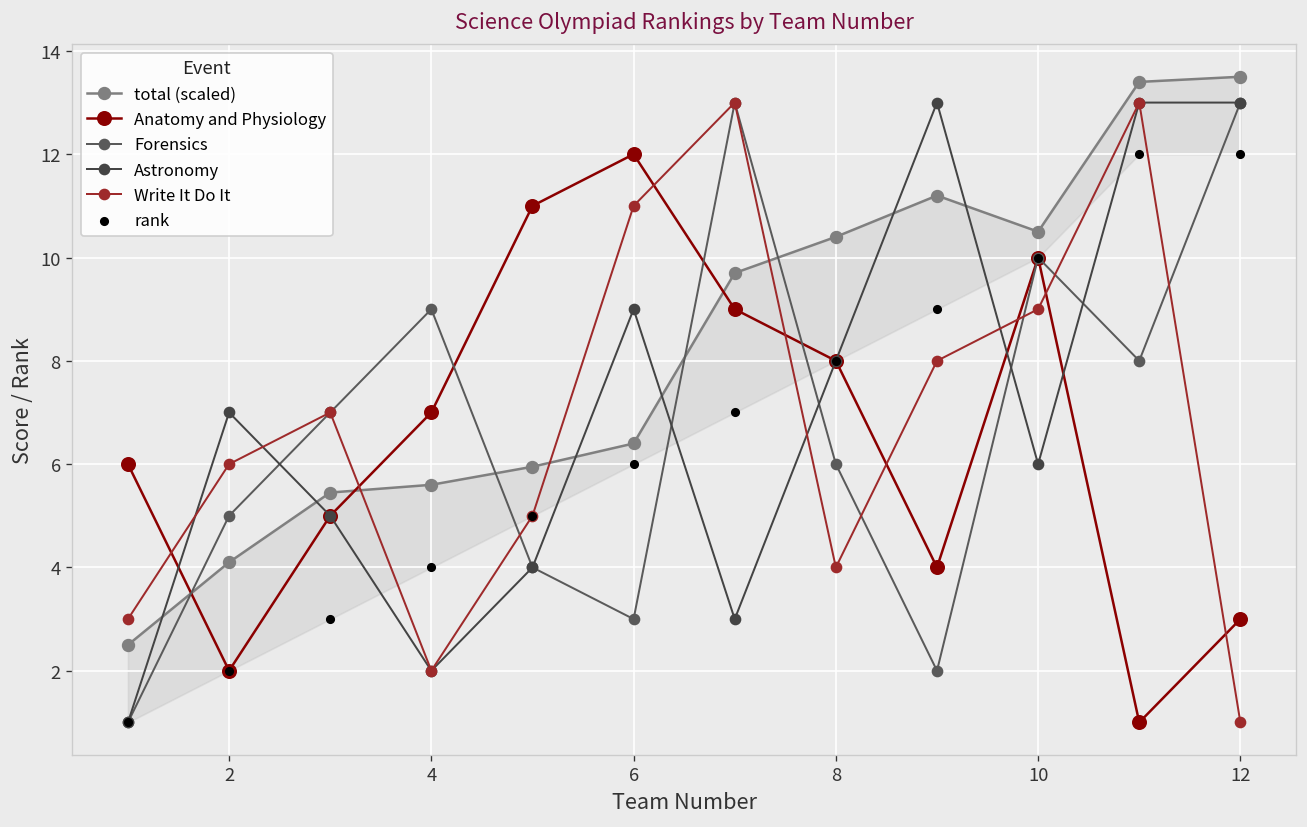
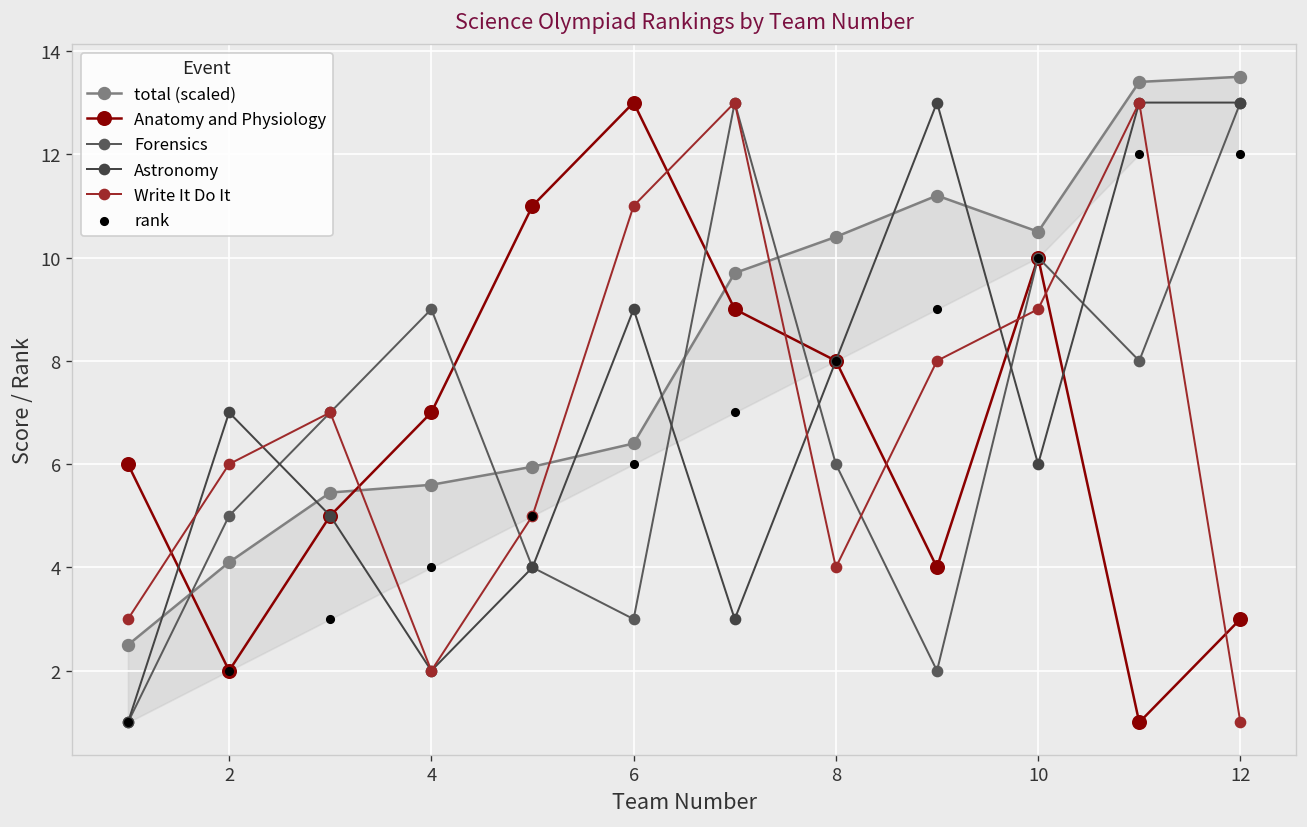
Anatomy and Physiology, 6: 12 -> 13
